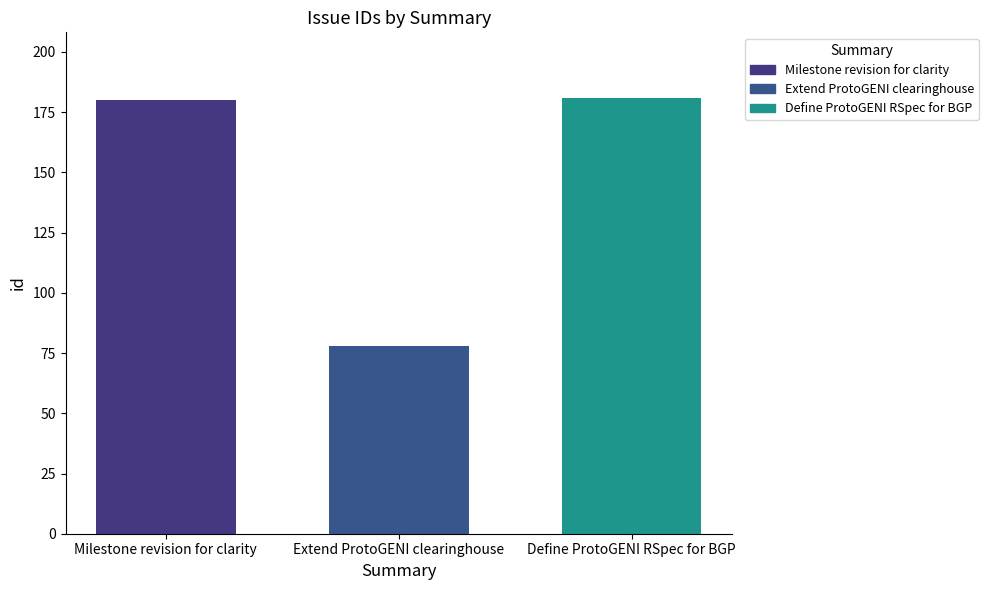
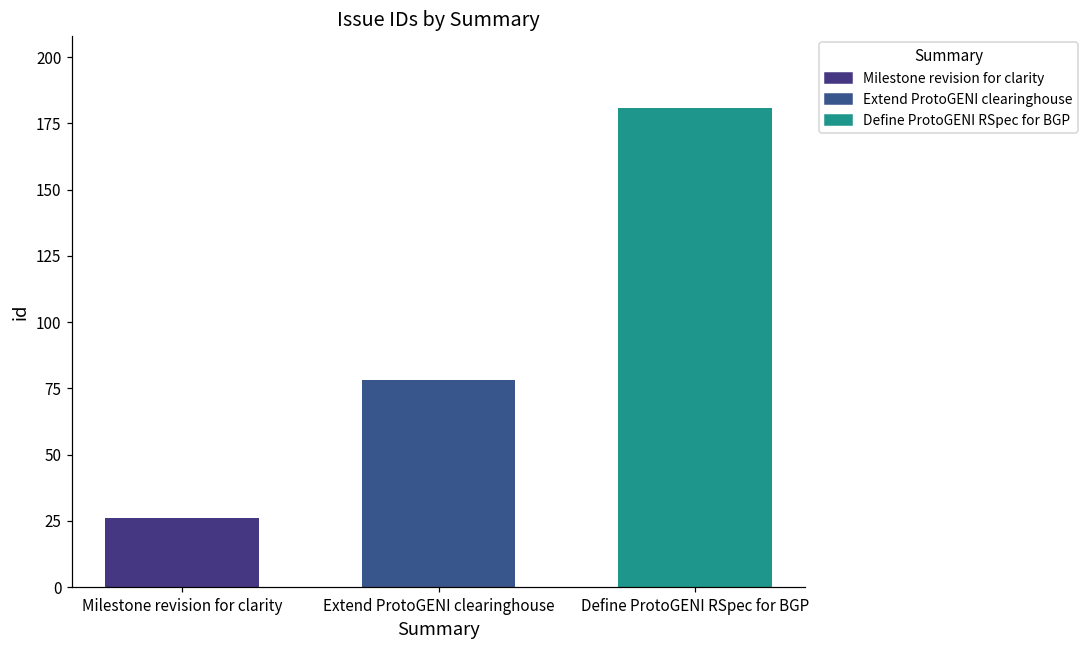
Milestone revision for clarity: 180 -> 26
